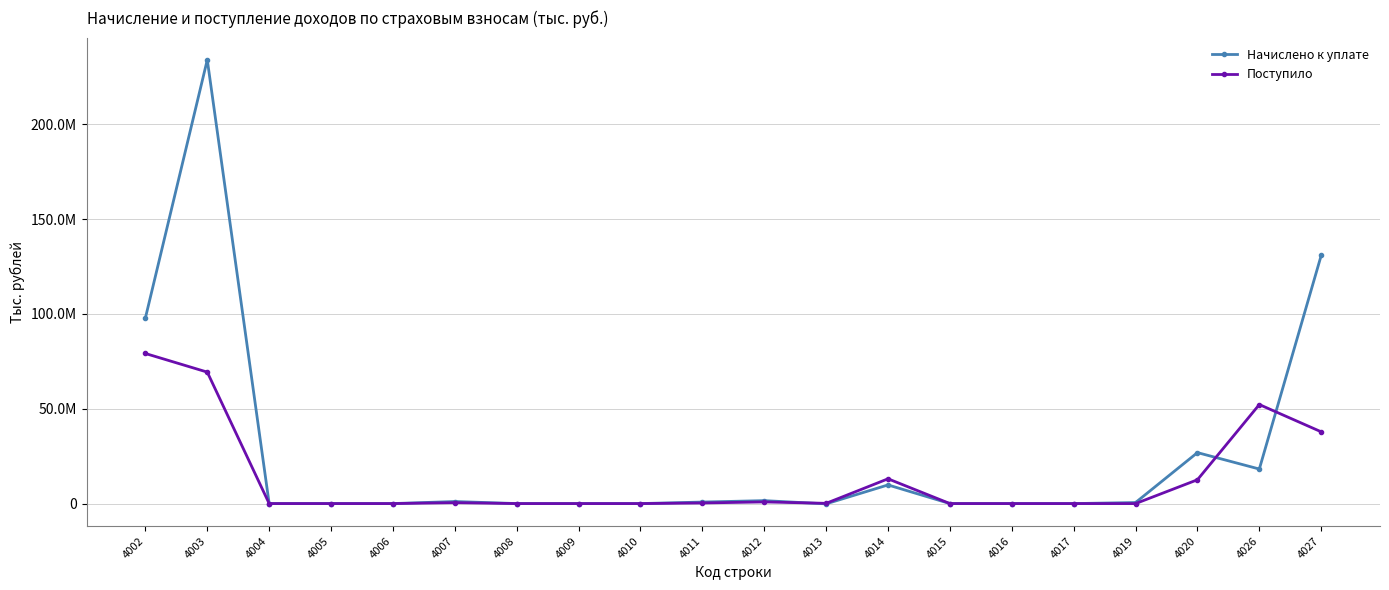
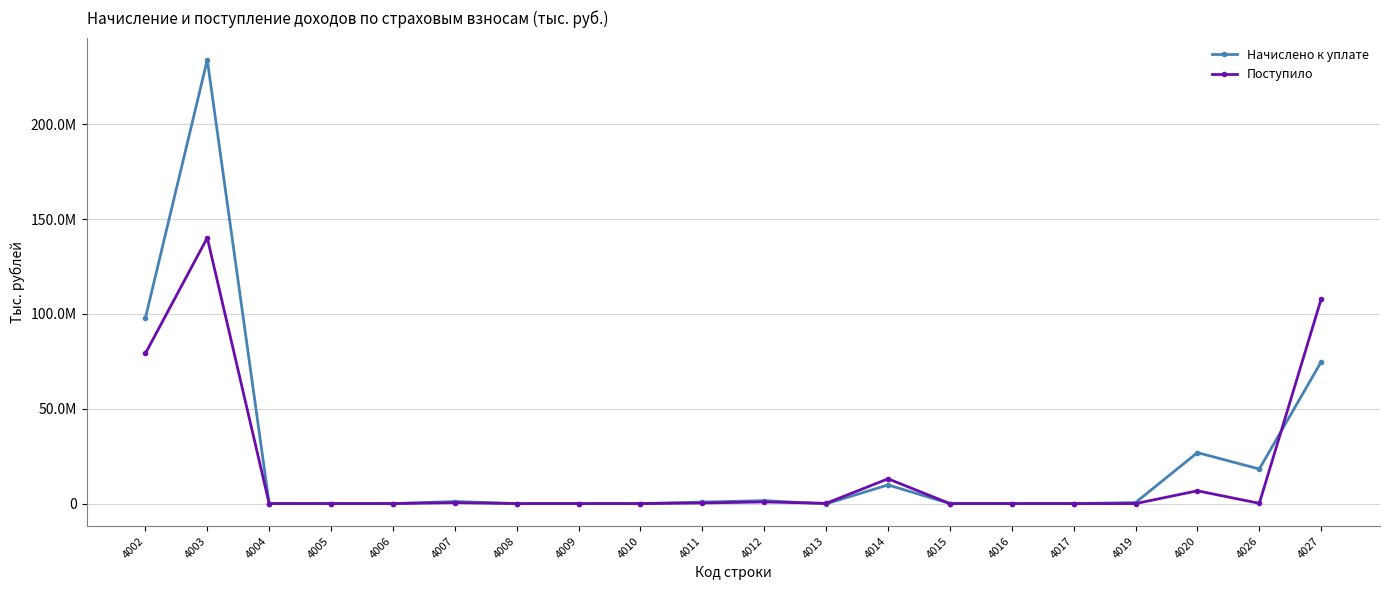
Поступило, 4003: 69000000 -> 140000000
Поступило, 4020: 13000000 -> 7000000
Поступило, 4026: 52000000 -> 0
Начислено к уплате, 4027: 131000000 -> 75000000
Поступило, 4027: 38000000 -> 108000000
